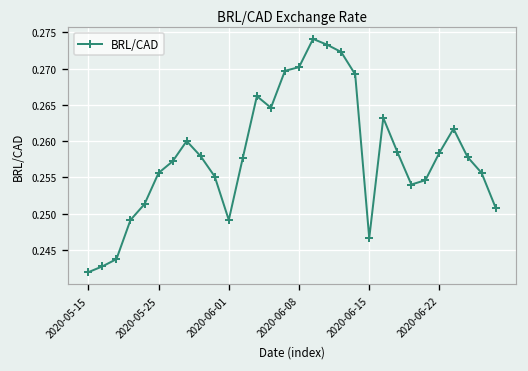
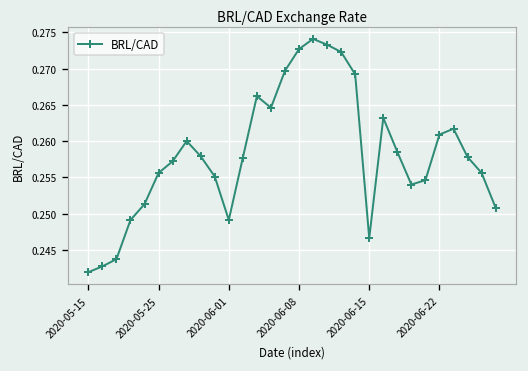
2020-06-08: 0.270 -> 0.273
2020-06-22: 0.258 -> 0.261
